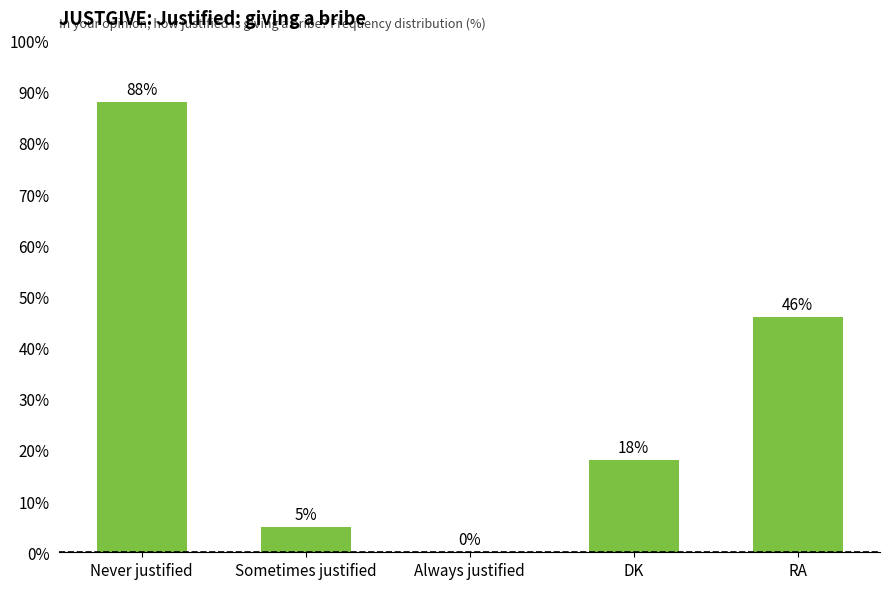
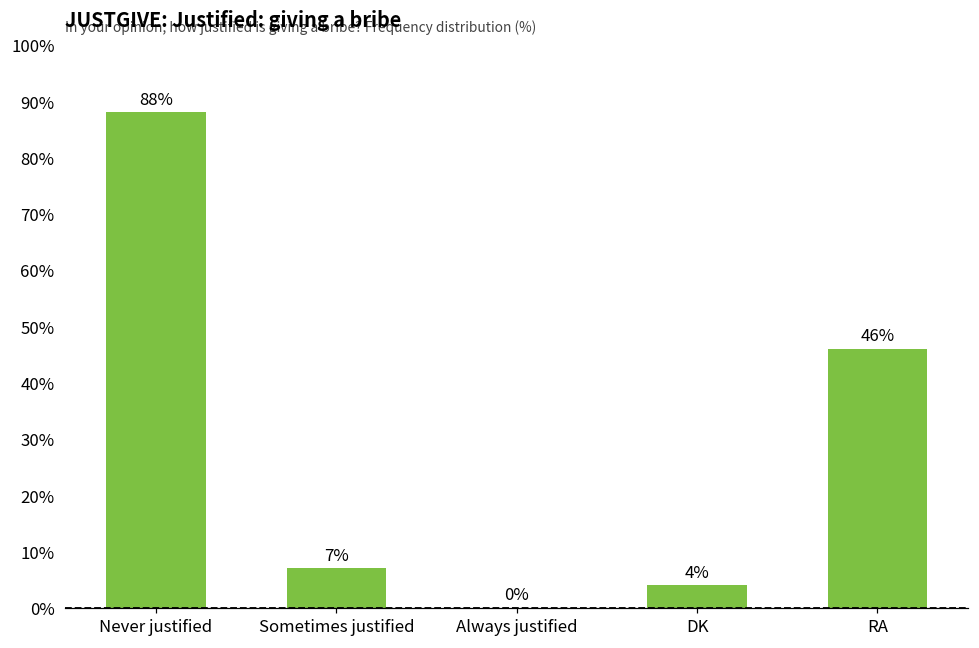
Sometimes justified: 5% -> 7%
DK: 18% -> 4%
